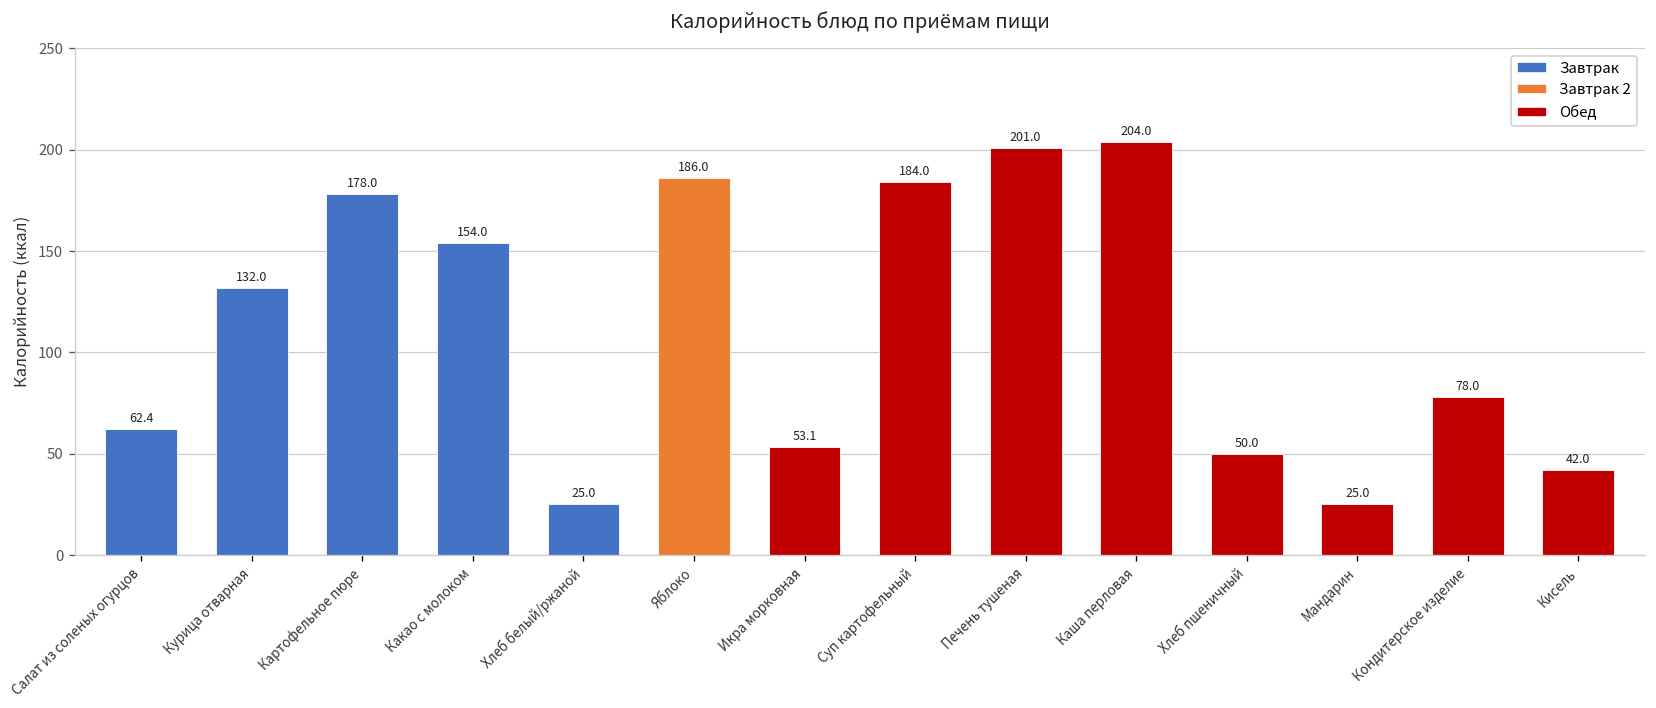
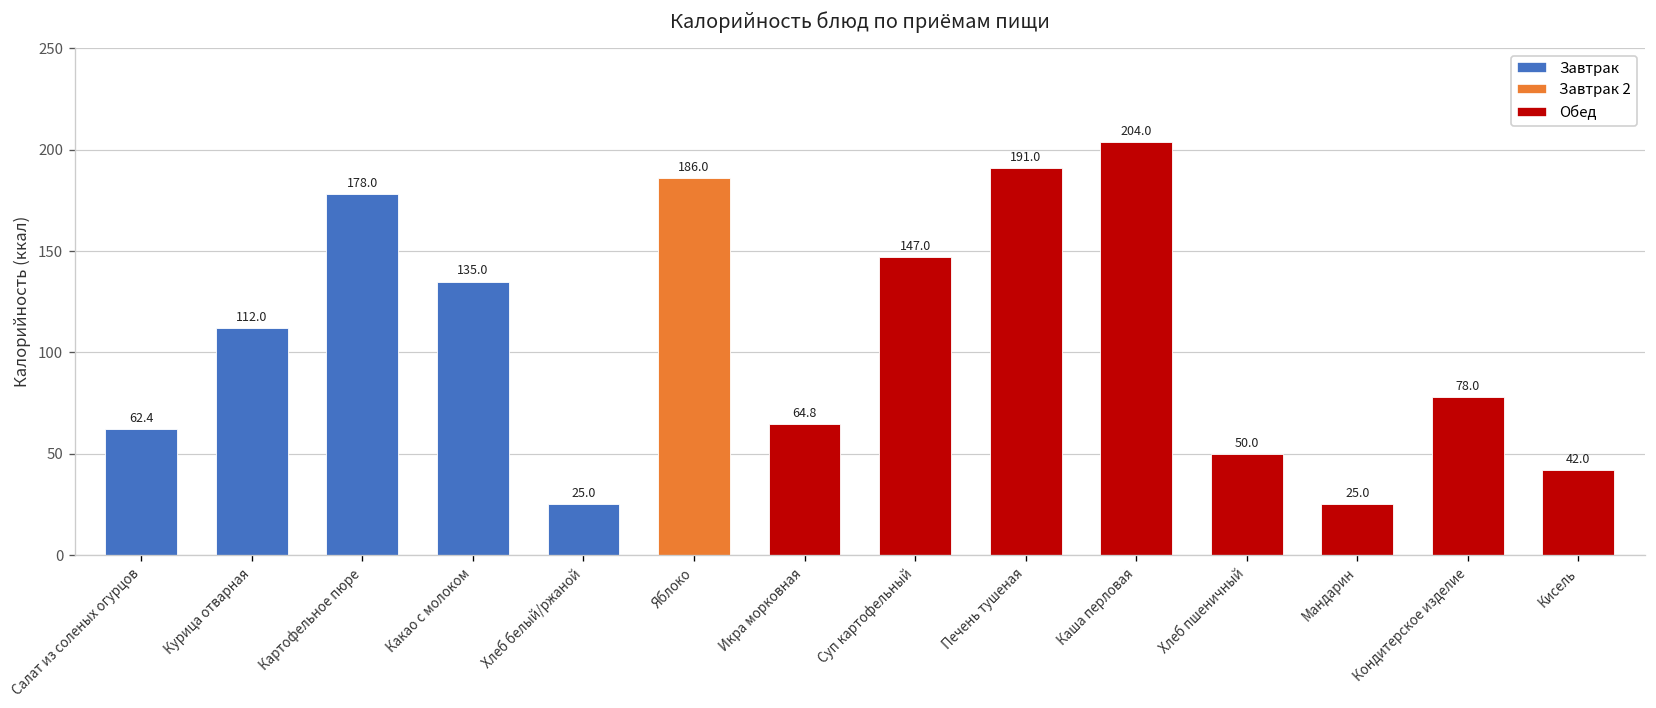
Курица отварная: 132.0 -> 112.0
Какао с молоком: 154.0 -> 135.0
Икра морковная: 53.1 -> 64.8
Суп картофельный: 184.0 -> 147.0
Печень тушеная: 201.0 -> 191.0
